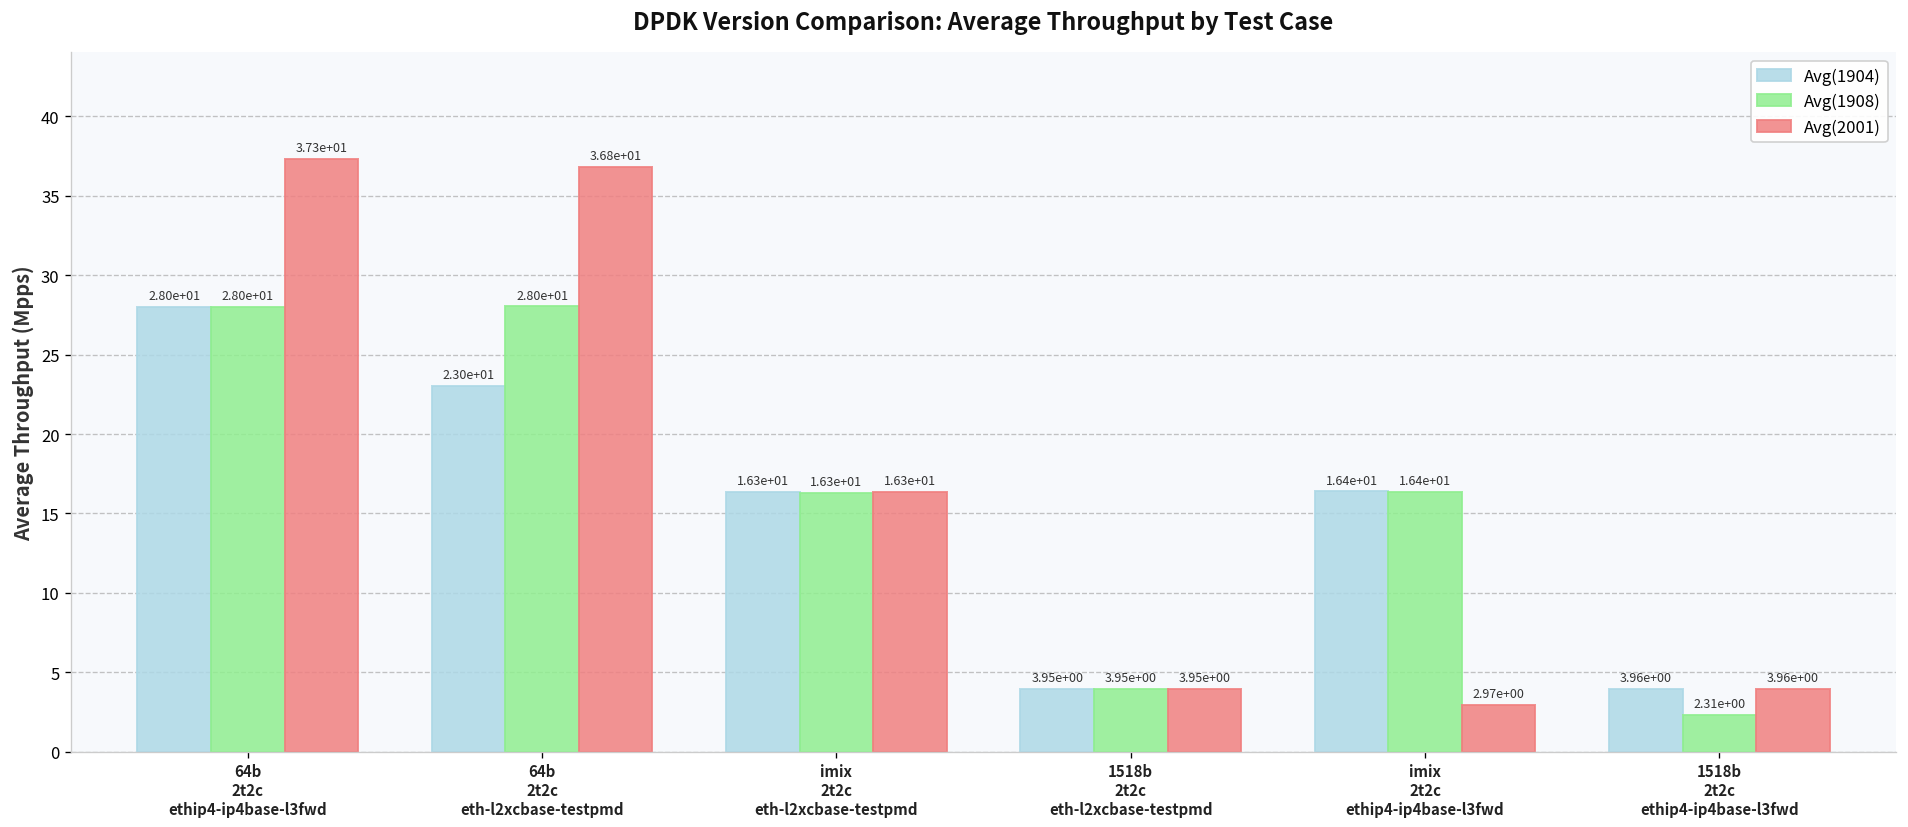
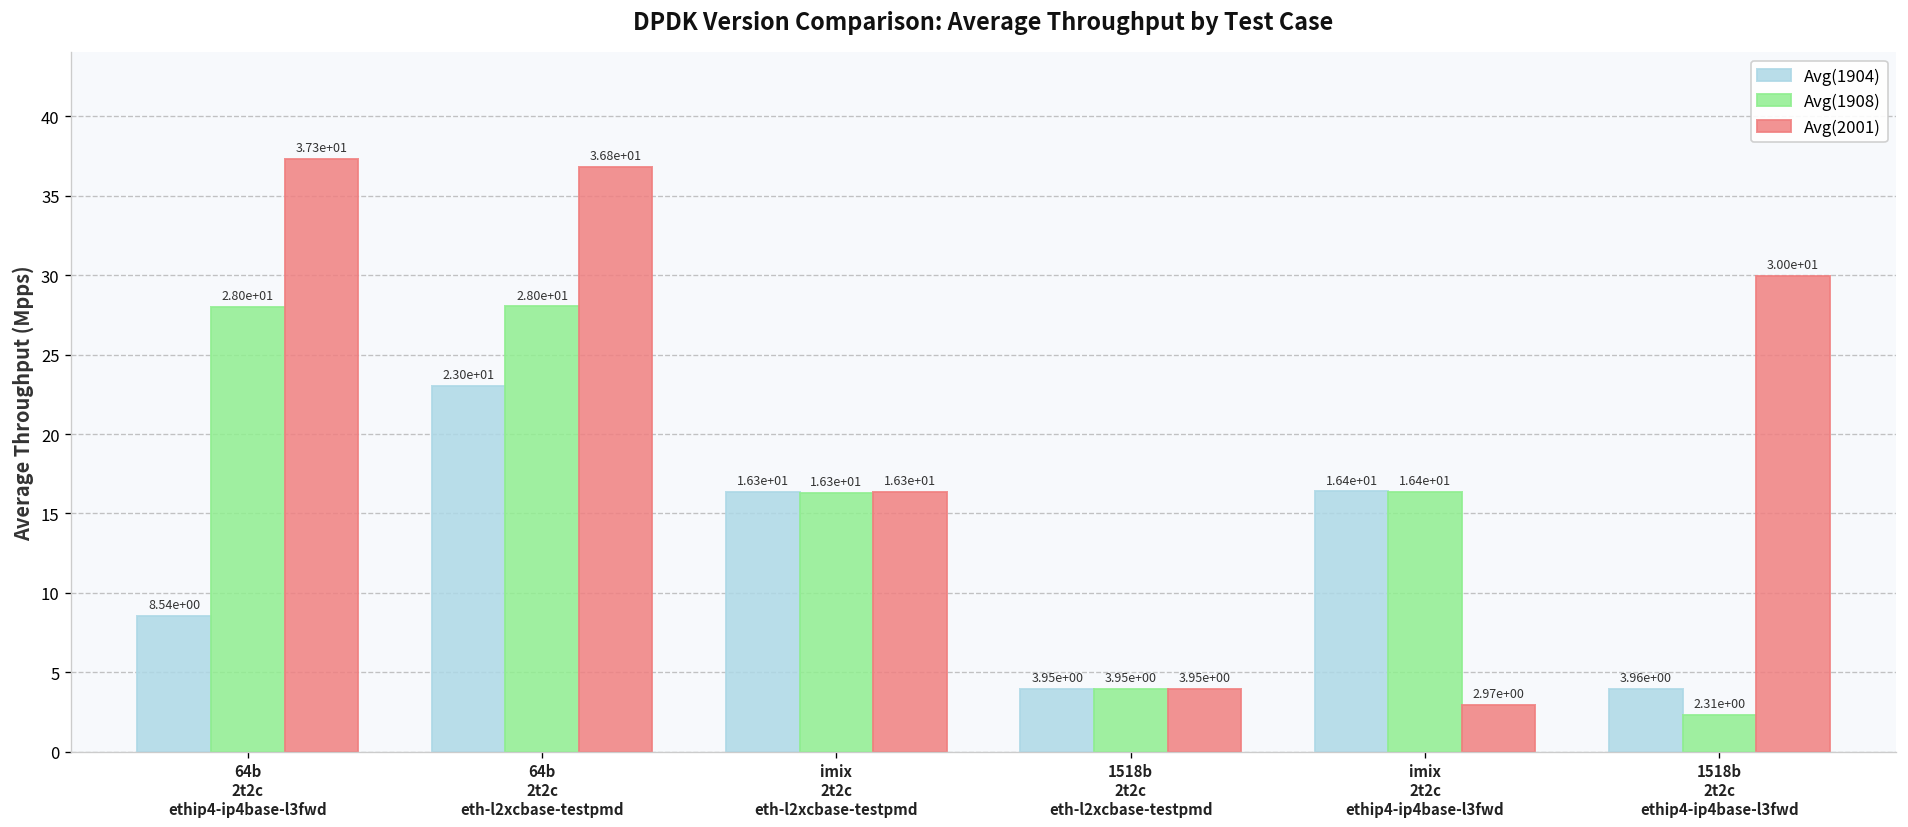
Avg(1904), 64b 2t2c ethip4-ip4base-l3fwd: 2.80e+01 -> 8.54e+00
Avg(2001), 1518b 2t2c ethip4-ip4base-l3fwd: 3.96e+00 -> 3.00e+01
